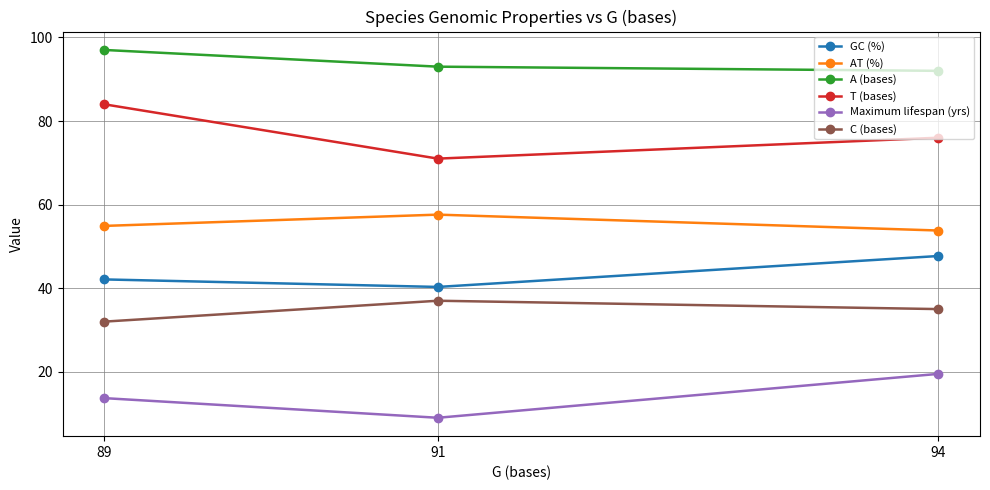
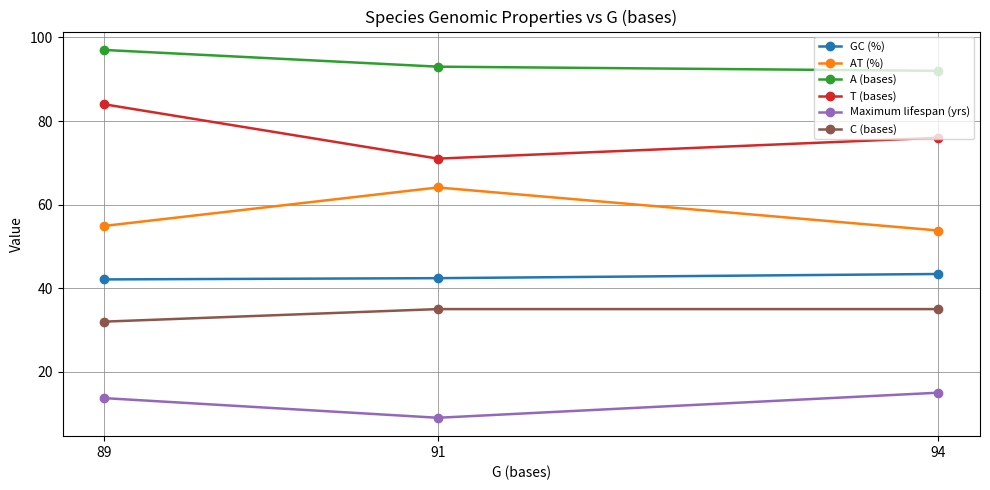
GC (%), 91: 40 -> 42
AT (%), 91: 58 -> 64
C (bases), 91: 37 -> 35
GC (%), 94: 48 -> 43
Maximum lifespan (yrs), 94: 20 -> 15
